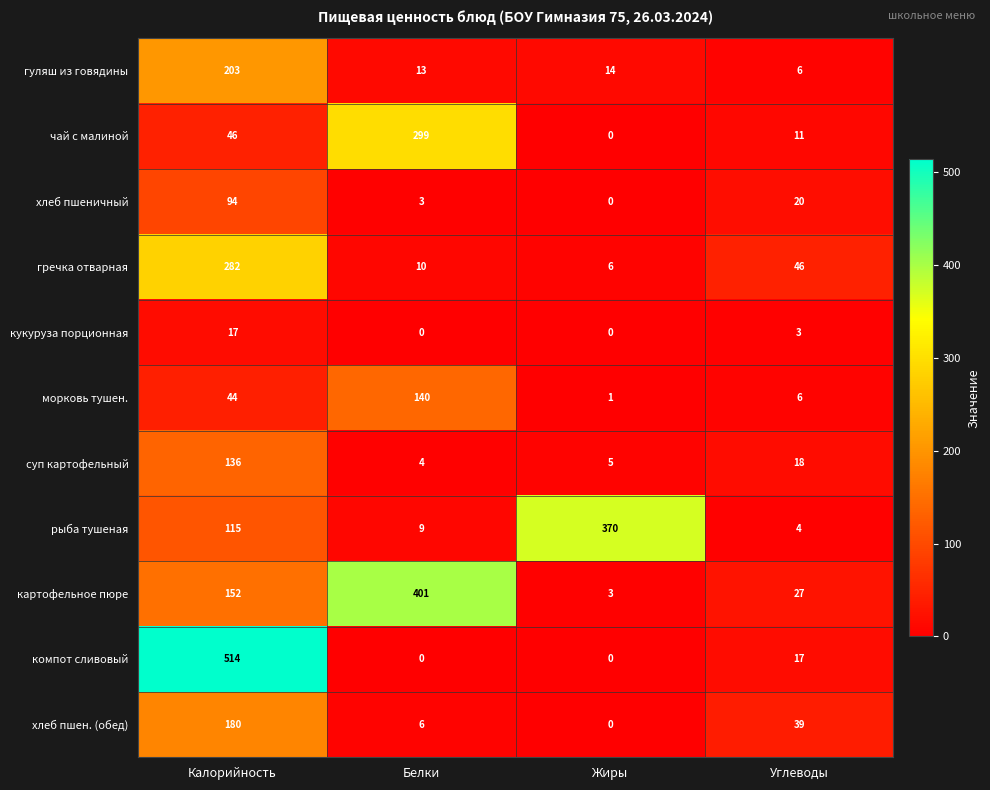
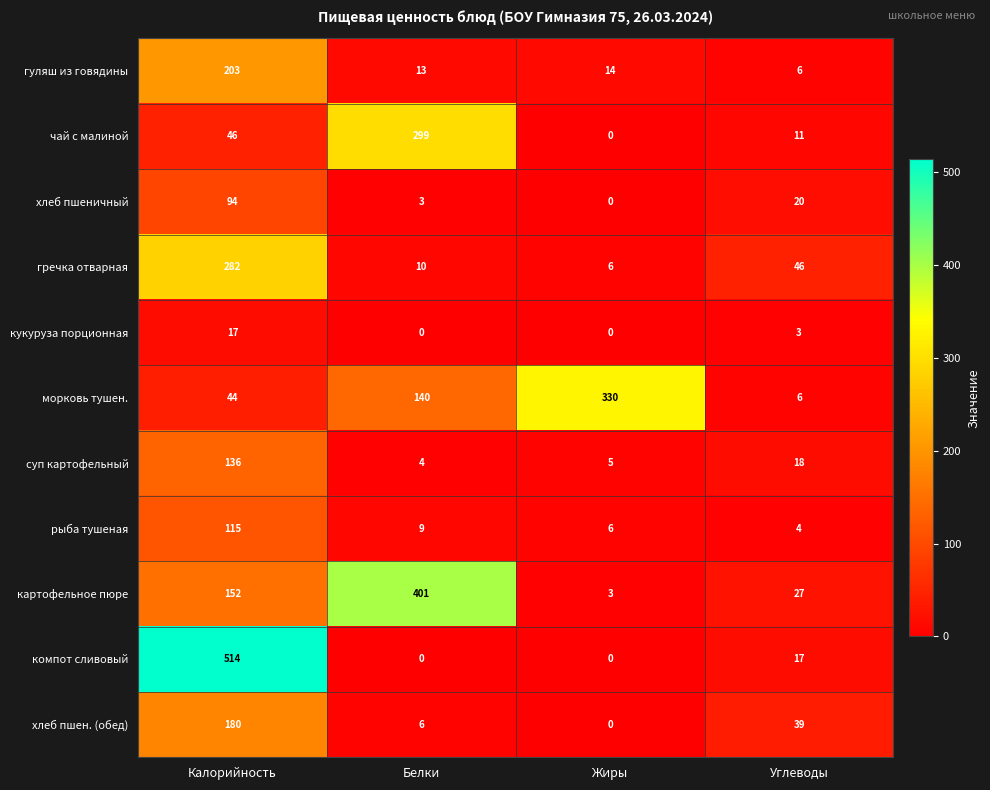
морковь тушен., Жиры: 1 -> 330
рыба тушеная, Жиры: 370 -> 6
